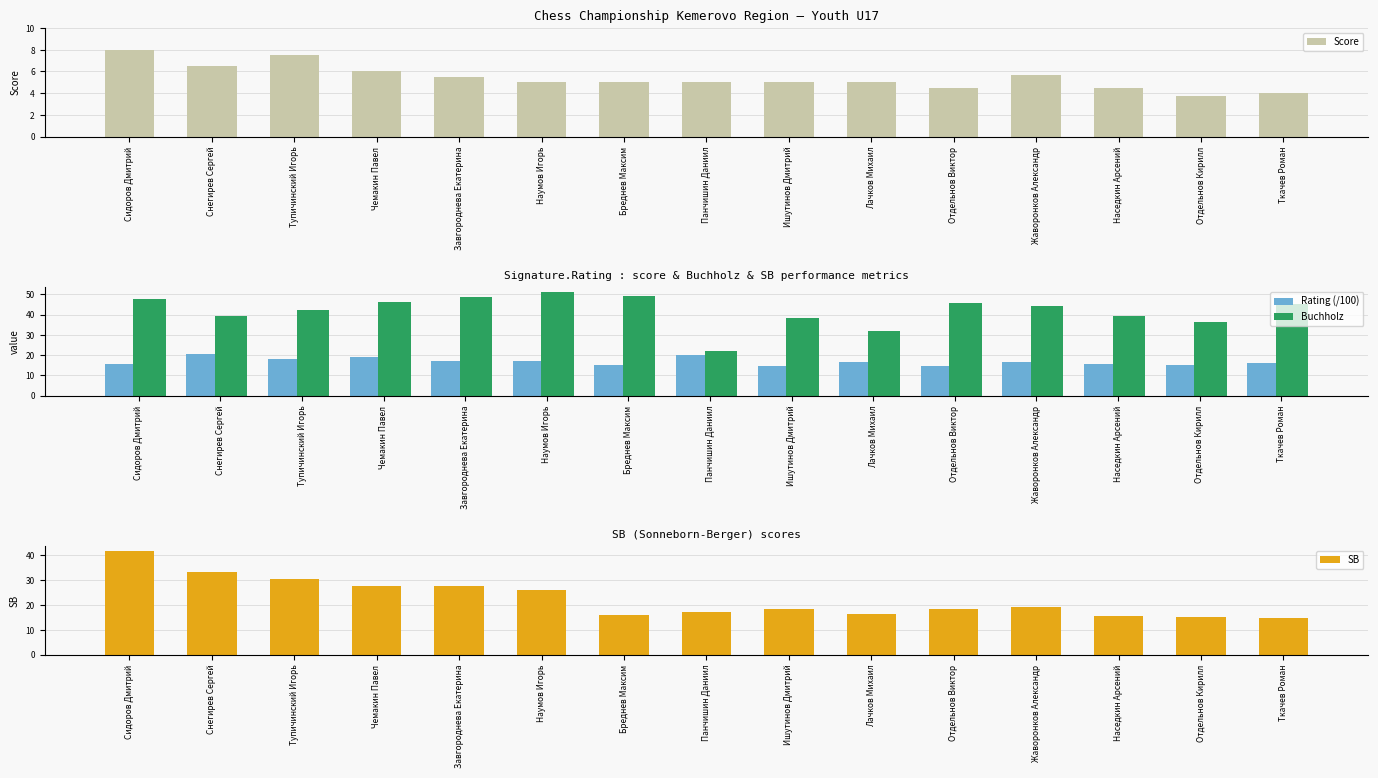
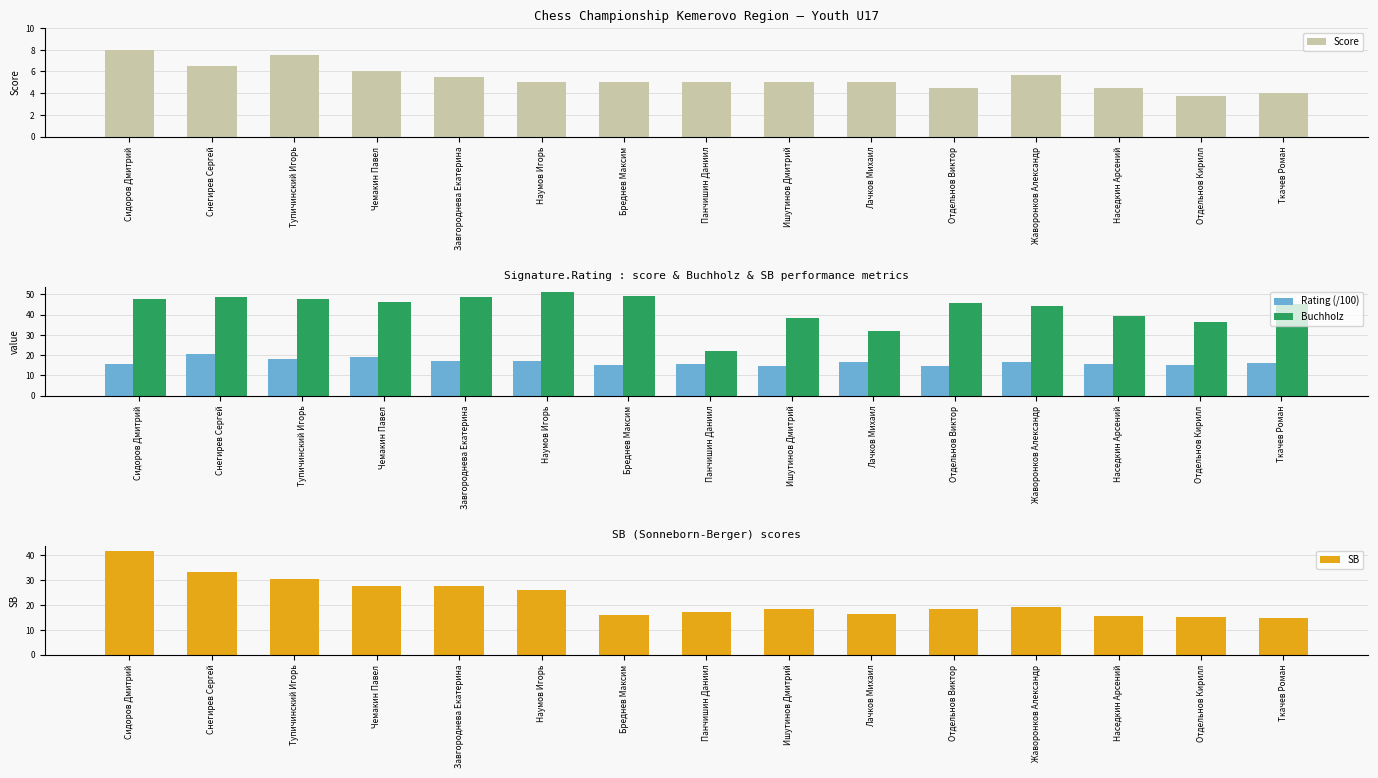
Signature.Rating : score & Buchholz & SB performance metrics, Buchholz, Снегирев Сергей: 39 -> 49
Signature.Rating : score & Buchholz & SB performance metrics, Buchholz, Тупичинский Игорь: 42 -> 48
Signature.Rating : score & Buchholz & SB performance metrics, Rating (/100), Панчишин Даниил: 20 -> 16
